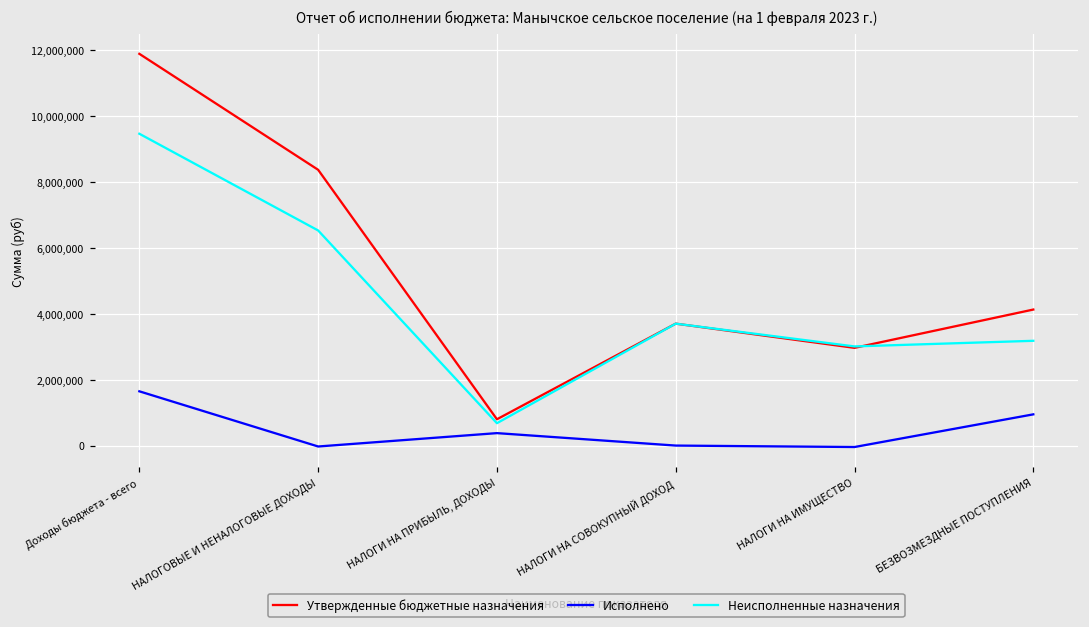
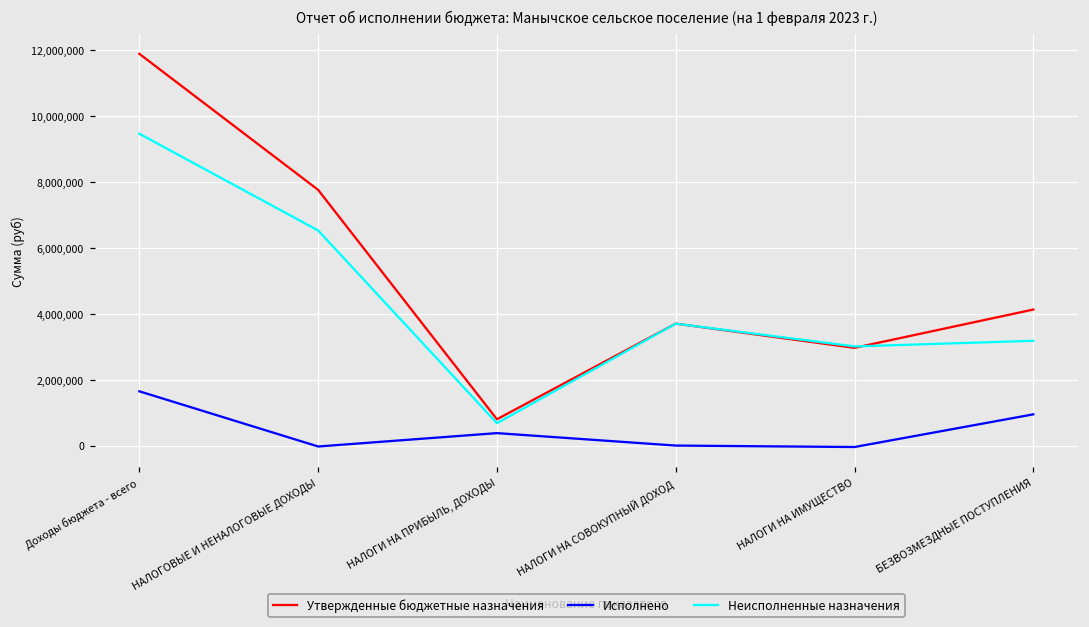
Утвержденные бюджетные назначения, НАЛОГОВЫЕ И НЕНАЛОГОВЫЕ ДОХОДЫ: 8,400,000 -> 7,800,000
